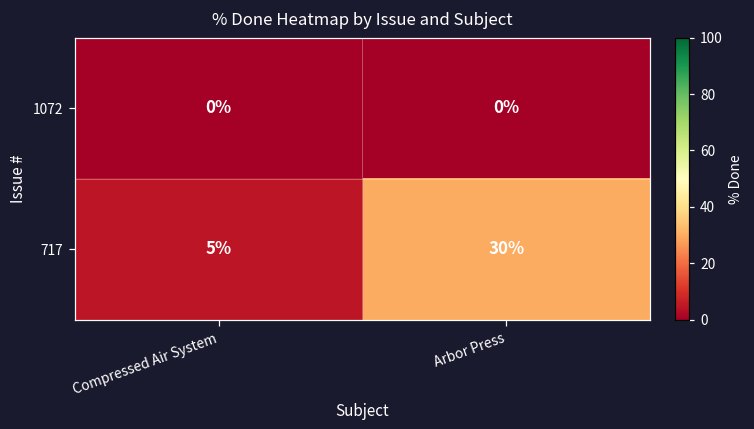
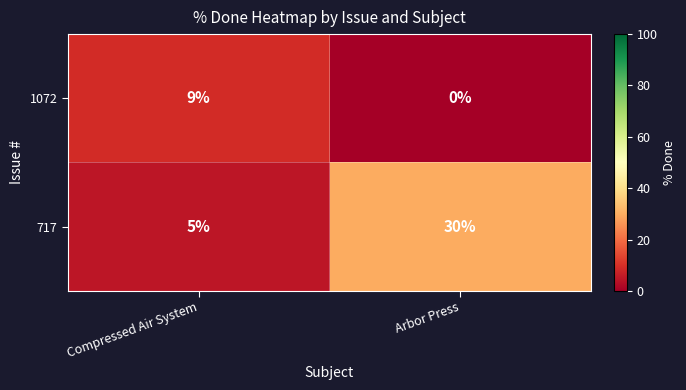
1072, Compressed Air System: 0% -> 9%
